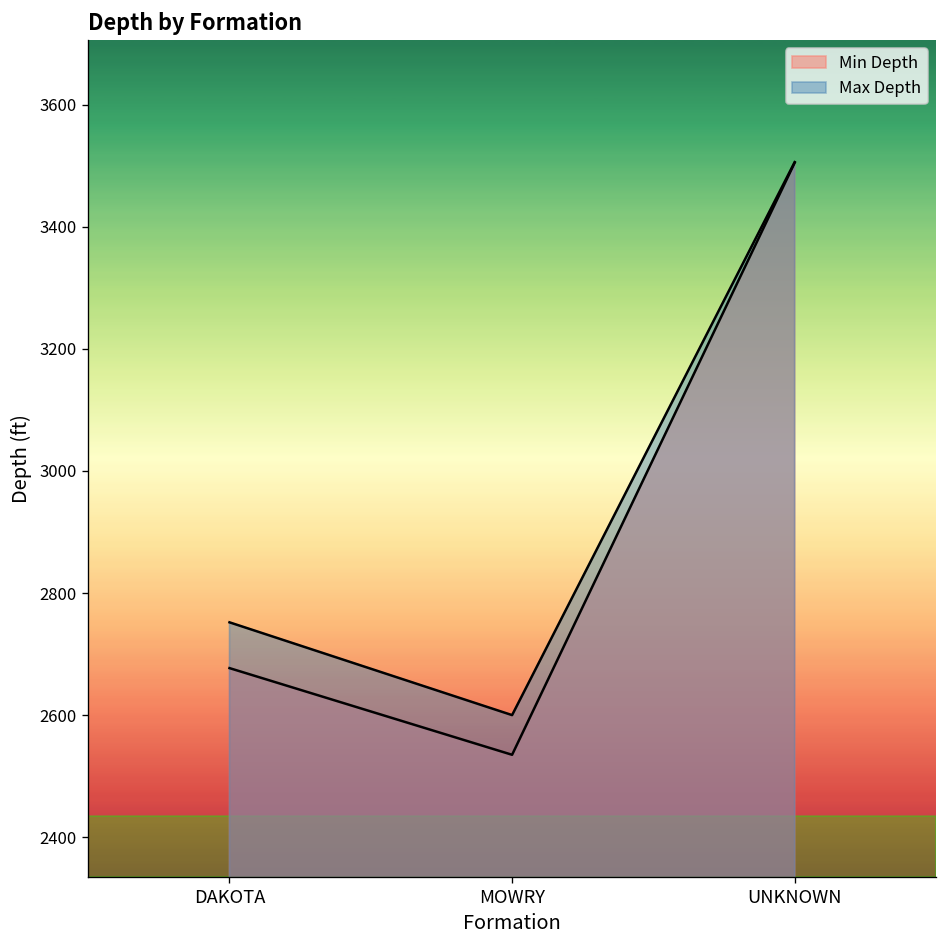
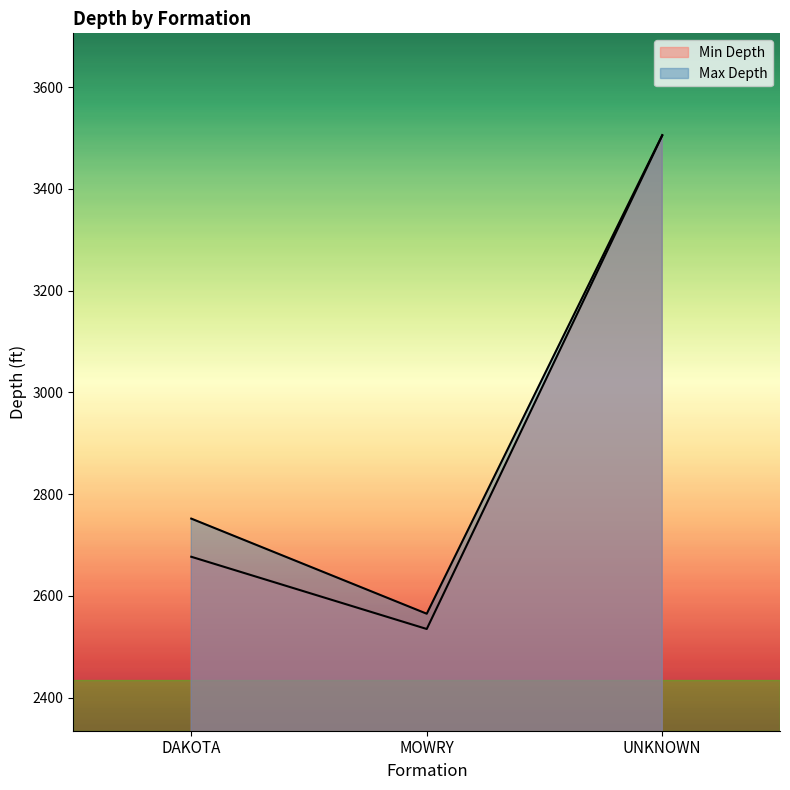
Max Depth, MOWRY: 2600 -> 2570
